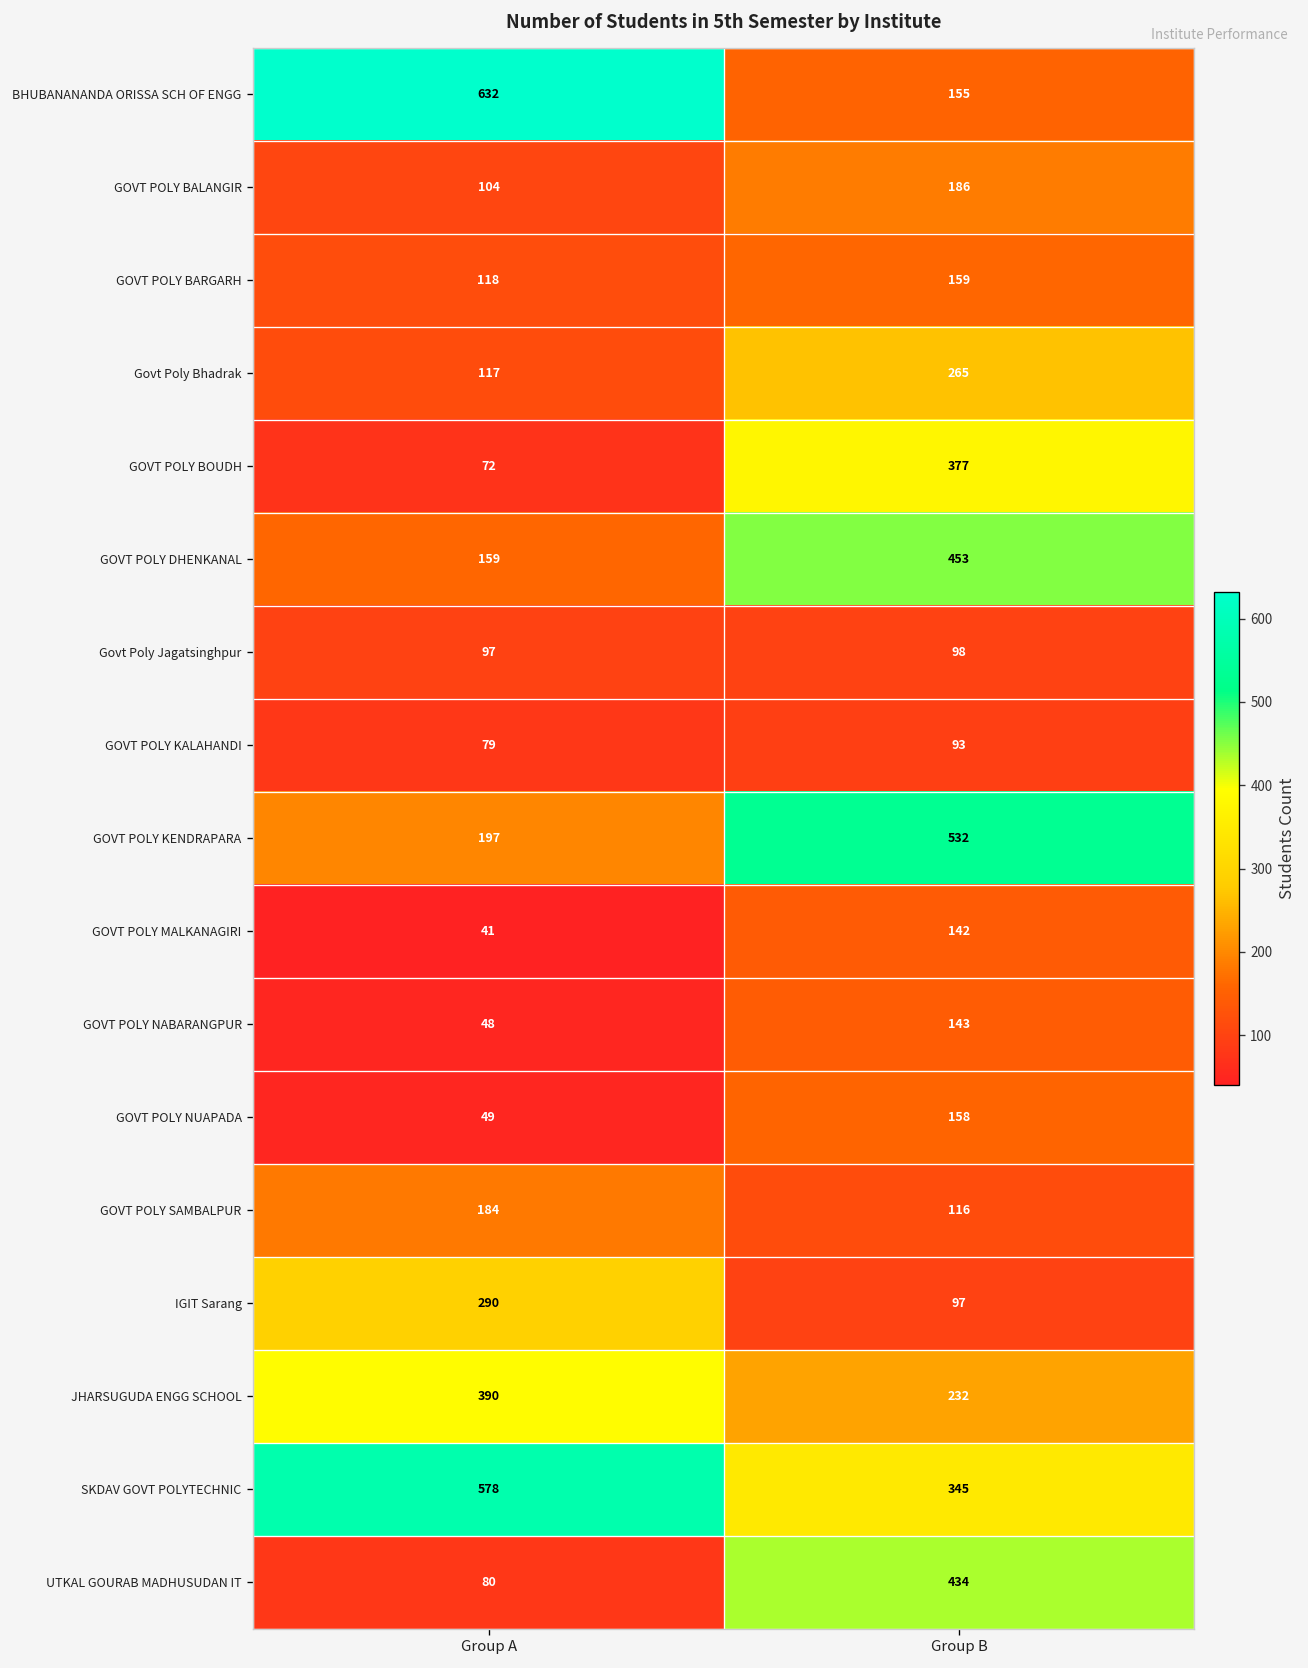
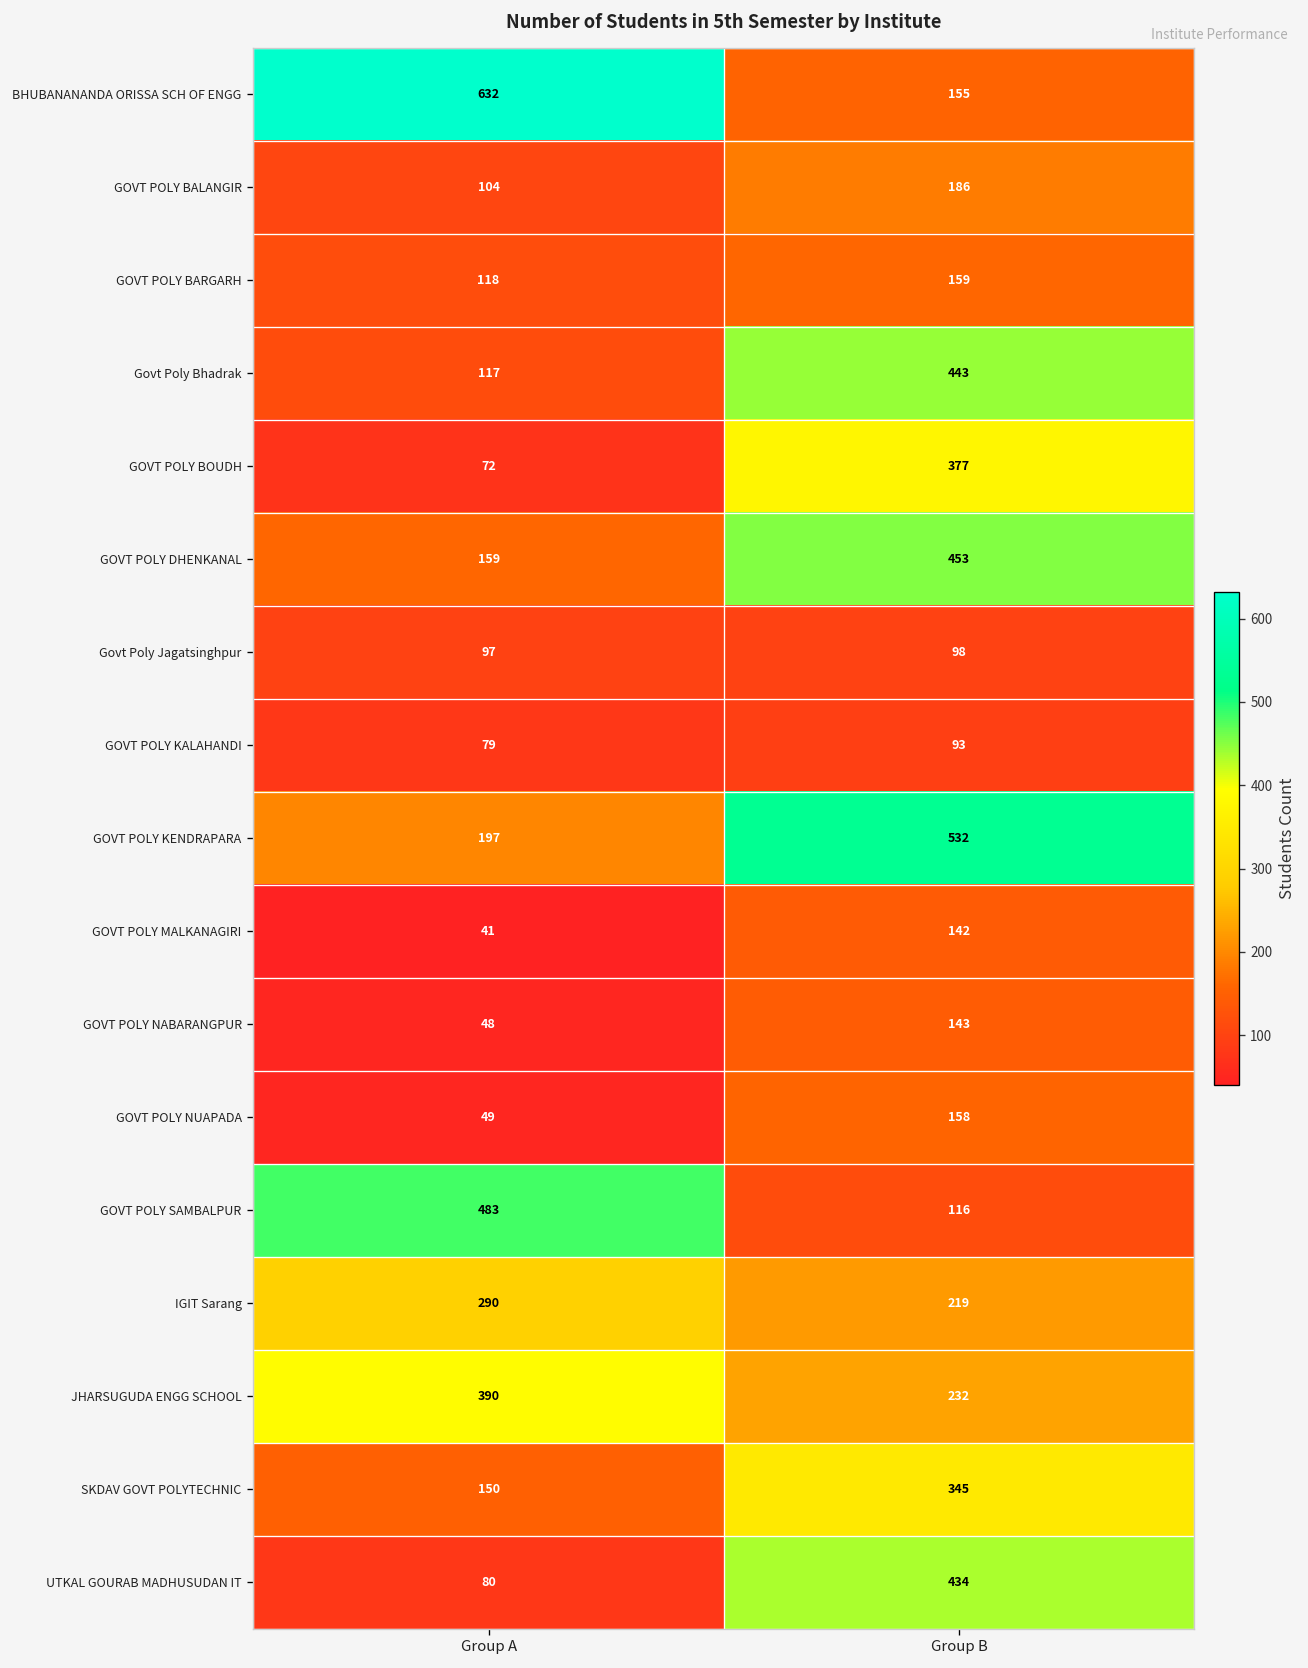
Govt Poly Bhadrak, Group B: 265 -> 443
GOVT POLY SAMBALPUR, Group A: 184 -> 483
IGIT Sarang, Group B: 97 -> 219
SKDAV GOVT POLYTECHNIC, Group A: 578 -> 150
